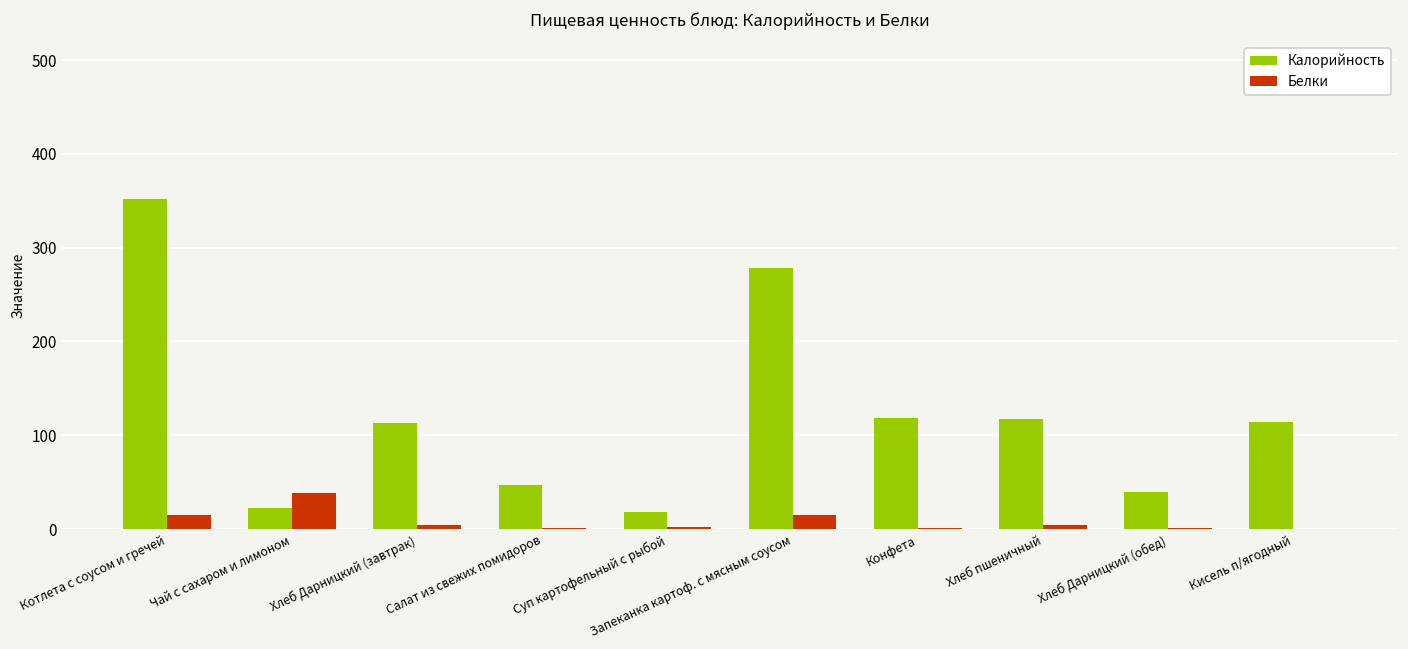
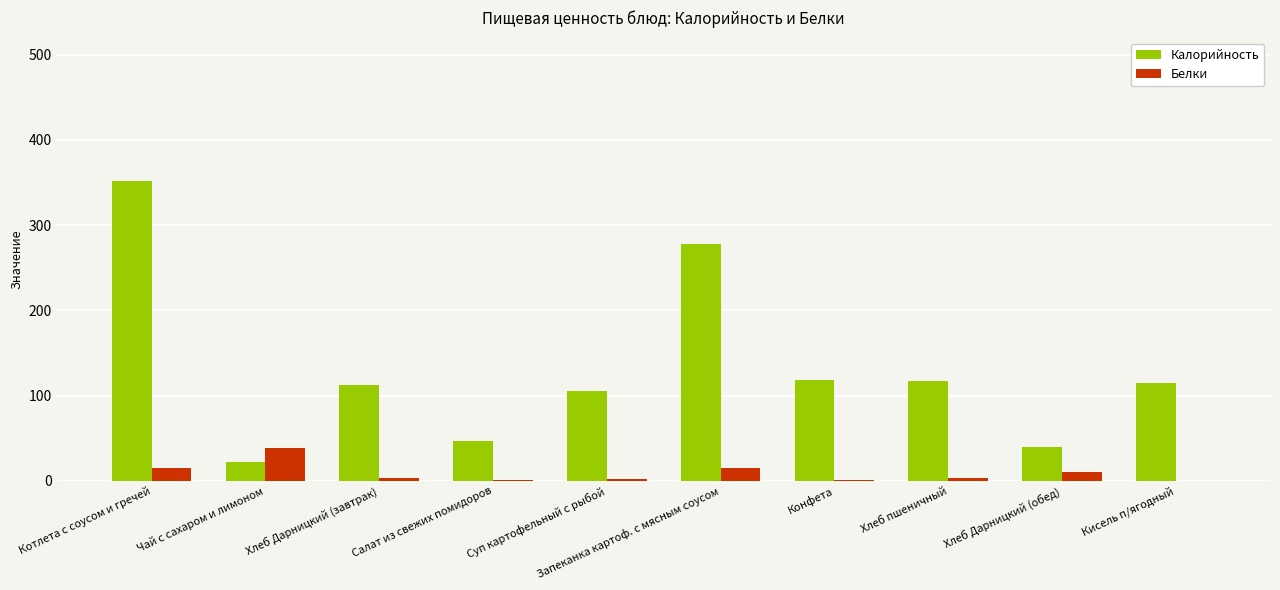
Калорийность, Суп картофельный с рыбой: 20 -> 110
Белки, Хлеб Дарницкий (обед): 0 -> 10
